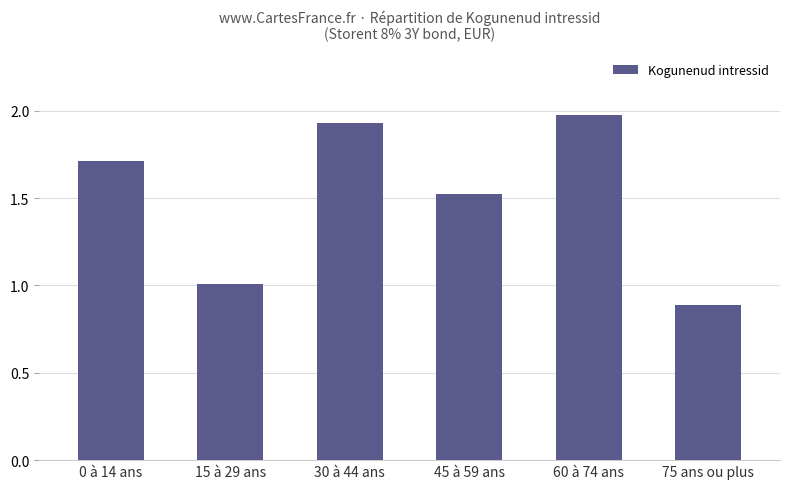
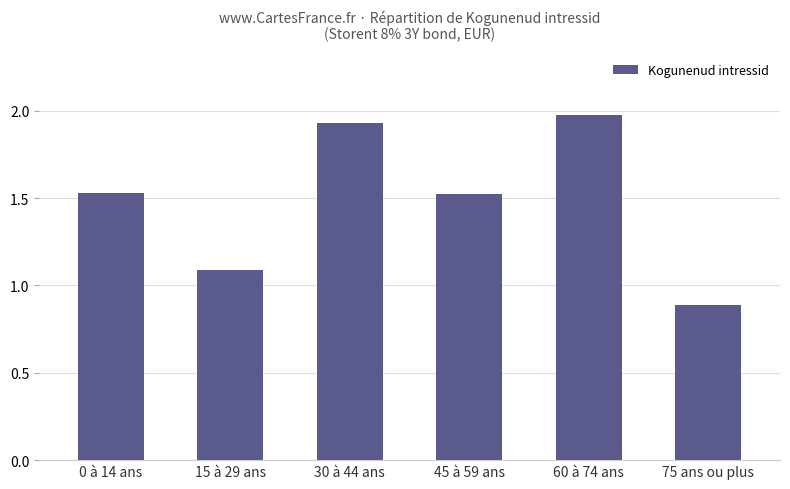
0 à 14 ans: 1.71 -> 1.53
15 à 29 ans: 1.01 -> 1.09
